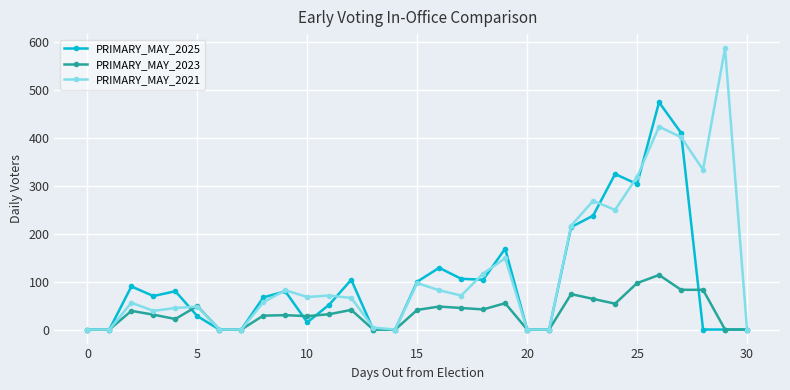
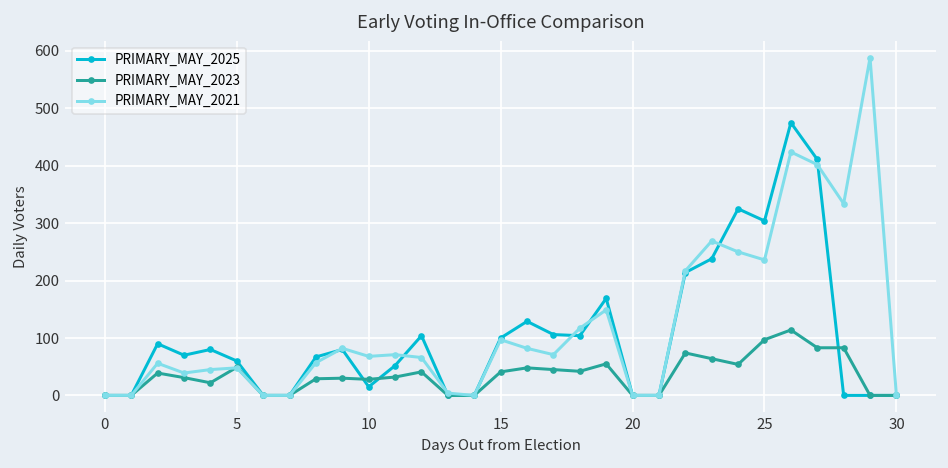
PRIMARY_MAY_2025, 5: 30 -> 60
PRIMARY_MAY_2021, 25: 320 -> 240
